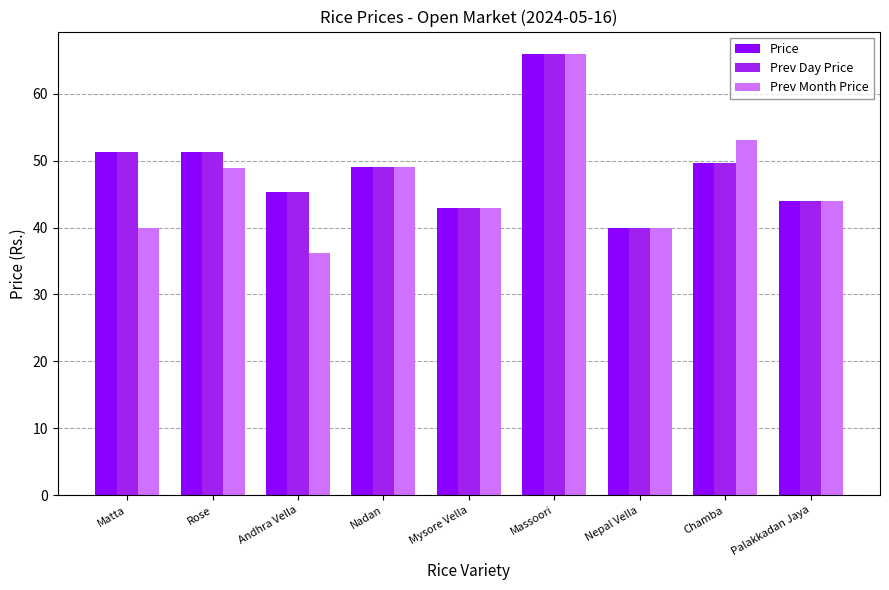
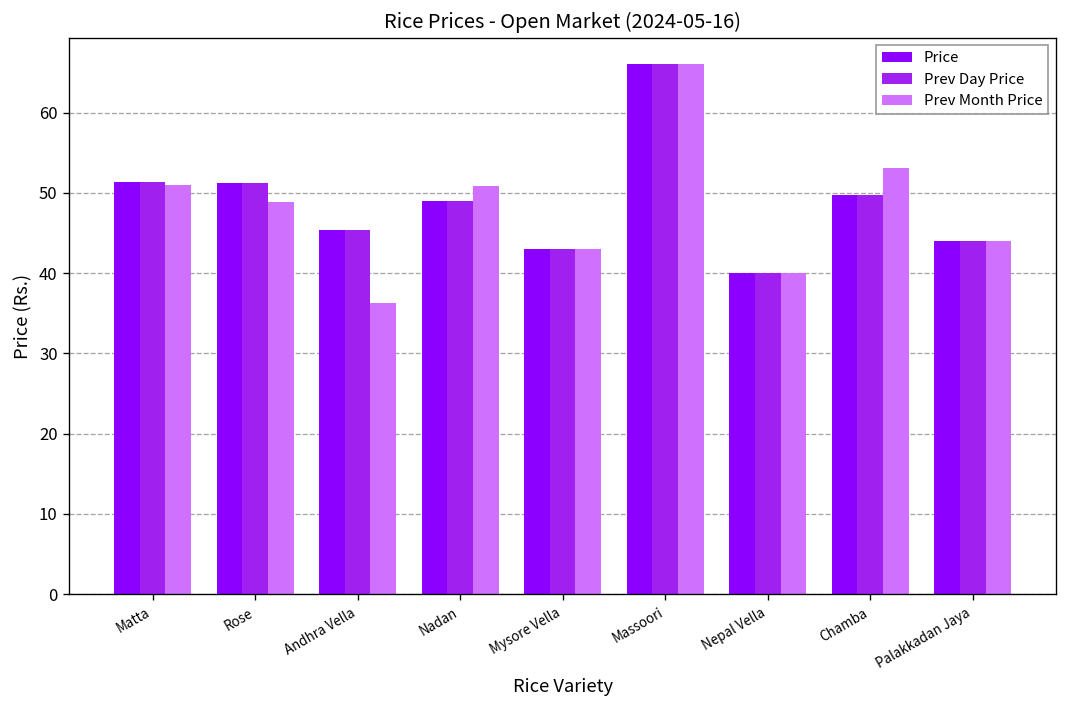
Prev Month Price, Matta: 40 -> 51
Prev Month Price, Nadan: 49 -> 51
